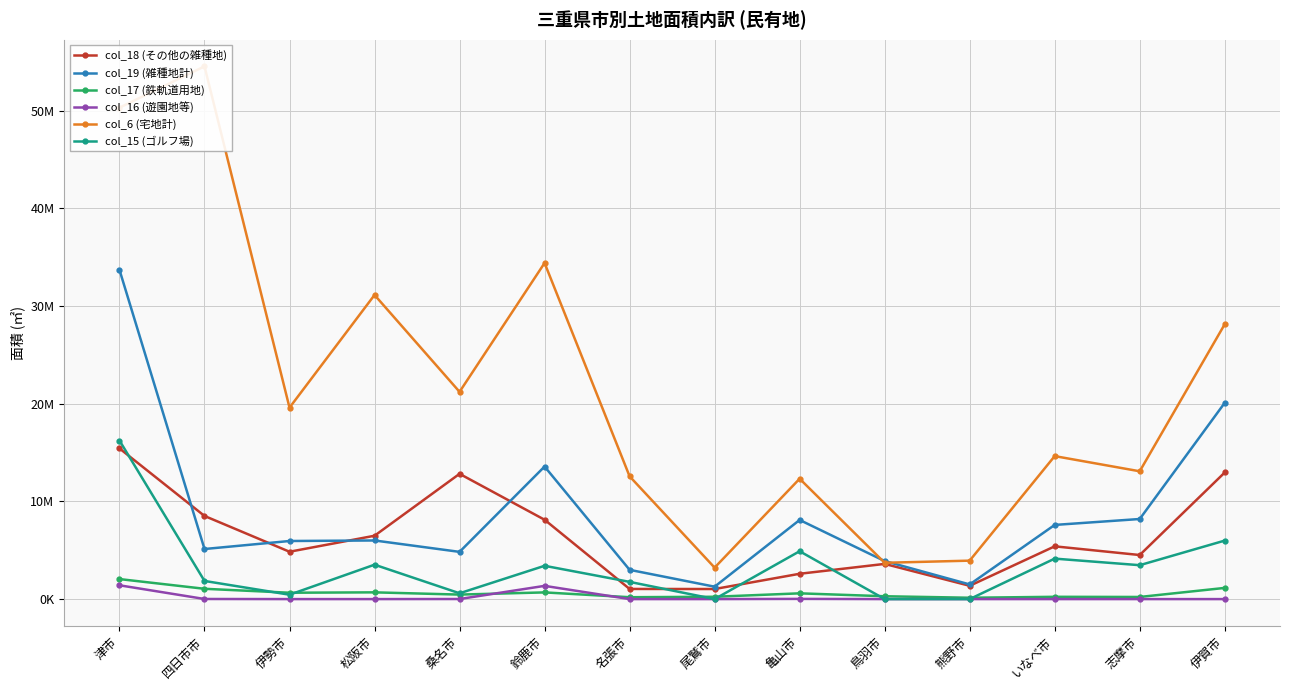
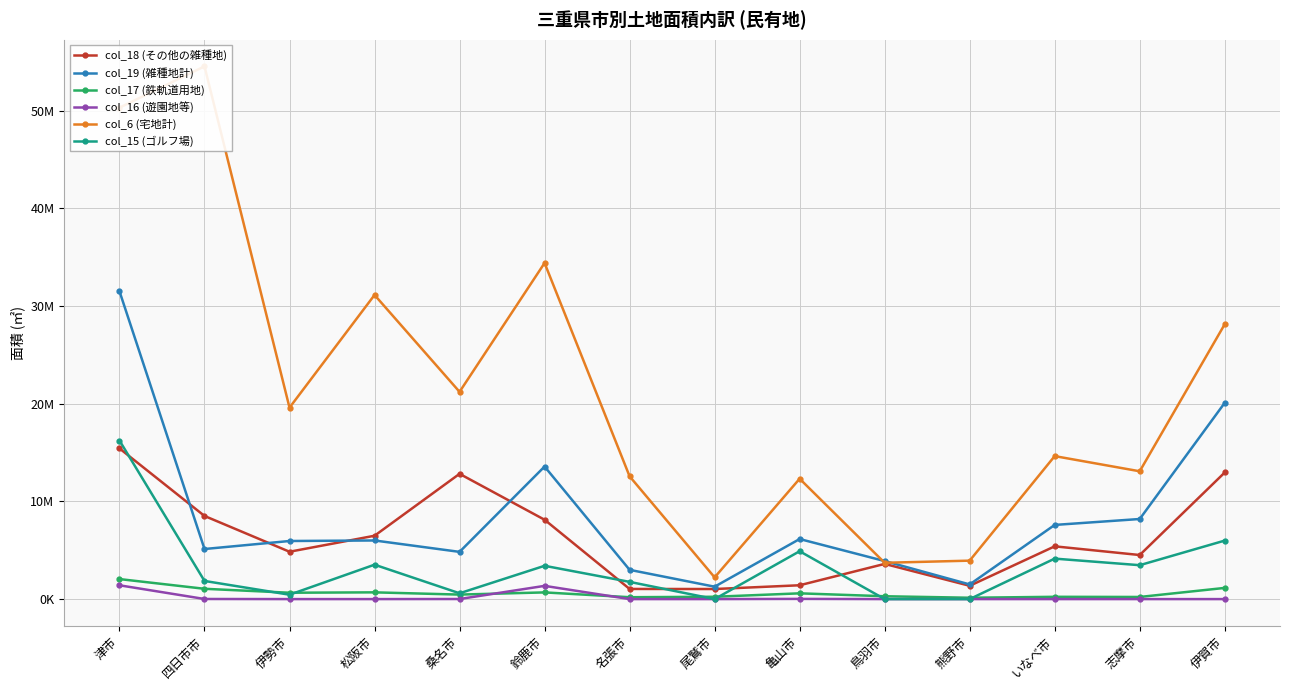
col_19 (雑種地計), 津市: 34000000 -> 32000000
col_6 (宅地計), 尾鷲市: 3000000 -> 2000000
col_18 (その他の雑種地), 亀山市: 3000000 -> 1000000
col_19 (雑種地計), 亀山市: 8000000 -> 6000000
